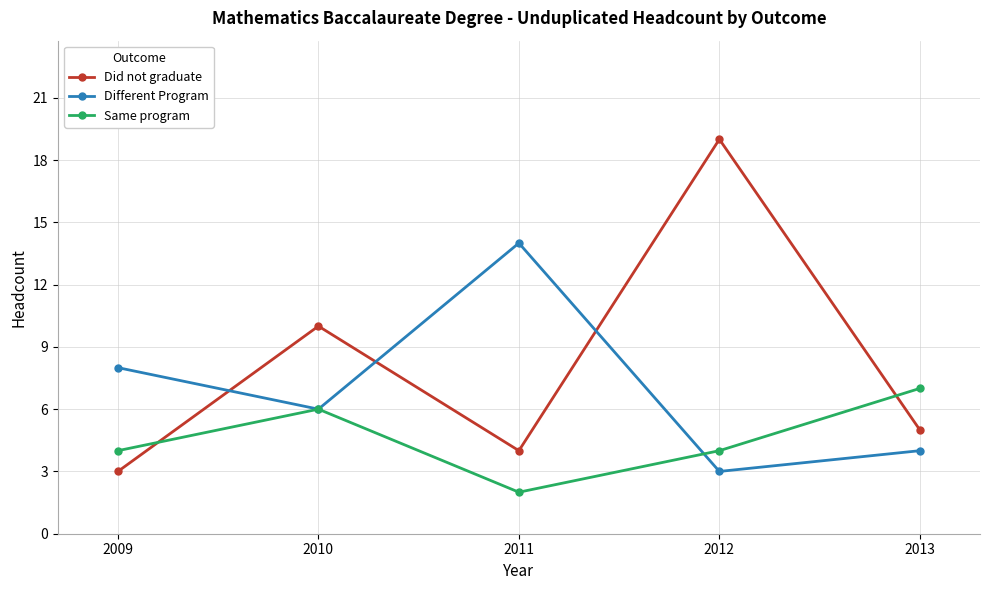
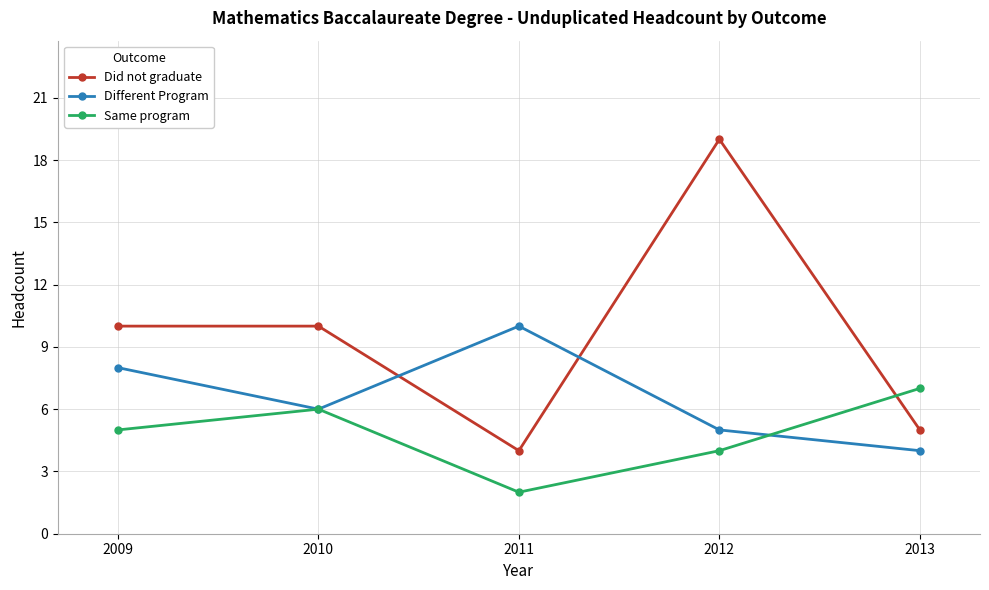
Did not graduate, 2009: 3 -> 10
Same program, 2009: 4 -> 5
Different Program, 2011: 14 -> 10
Different Program, 2012: 3 -> 5
